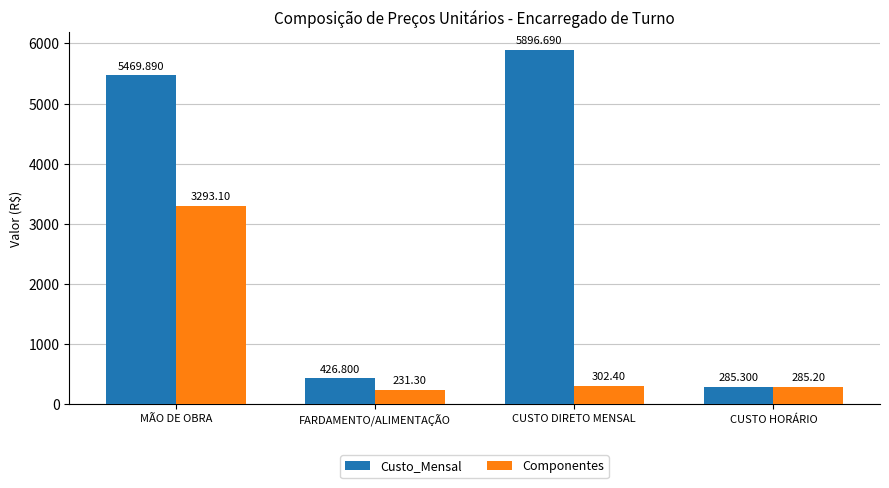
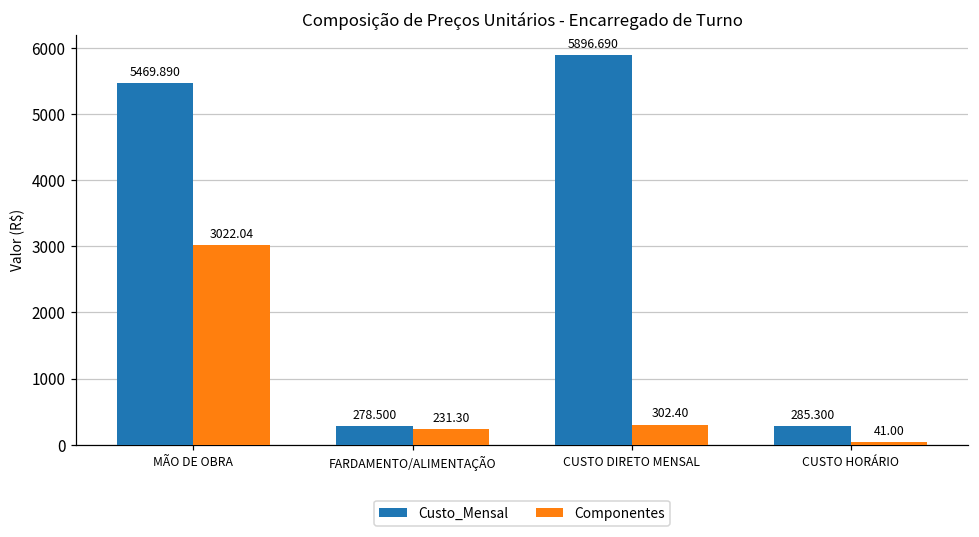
Componentes, MÃO DE OBRA: 3293.10 -> 3022.04
Custo_Mensal, FARDAMENTO/ALIMENTAÇÃO: 426.800 -> 278.500
Componentes, CUSTO HORÁRIO: 285.20 -> 41.00
